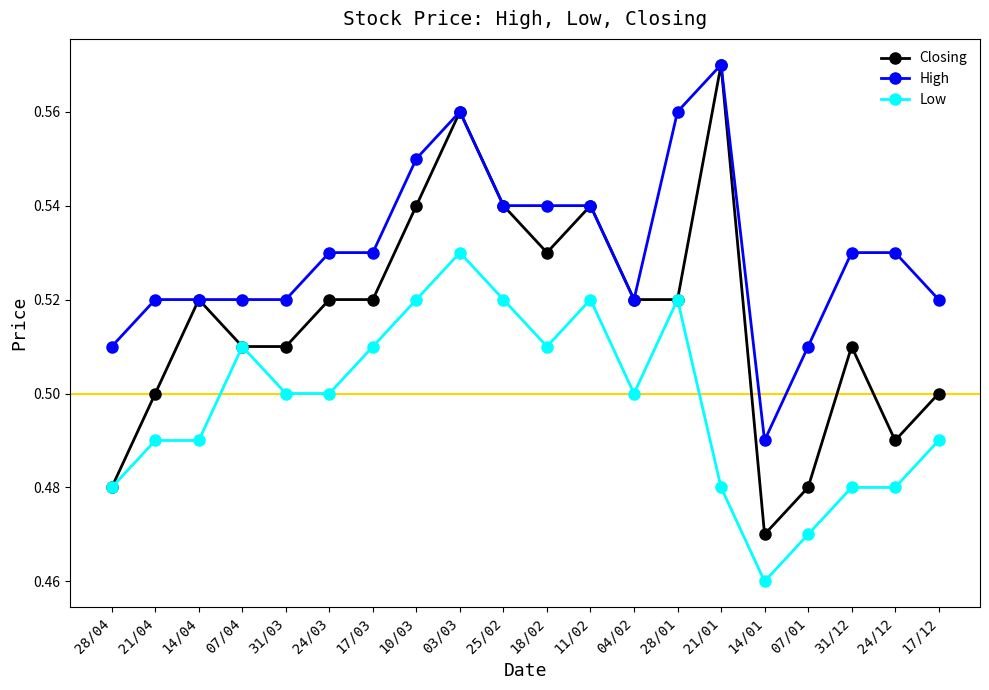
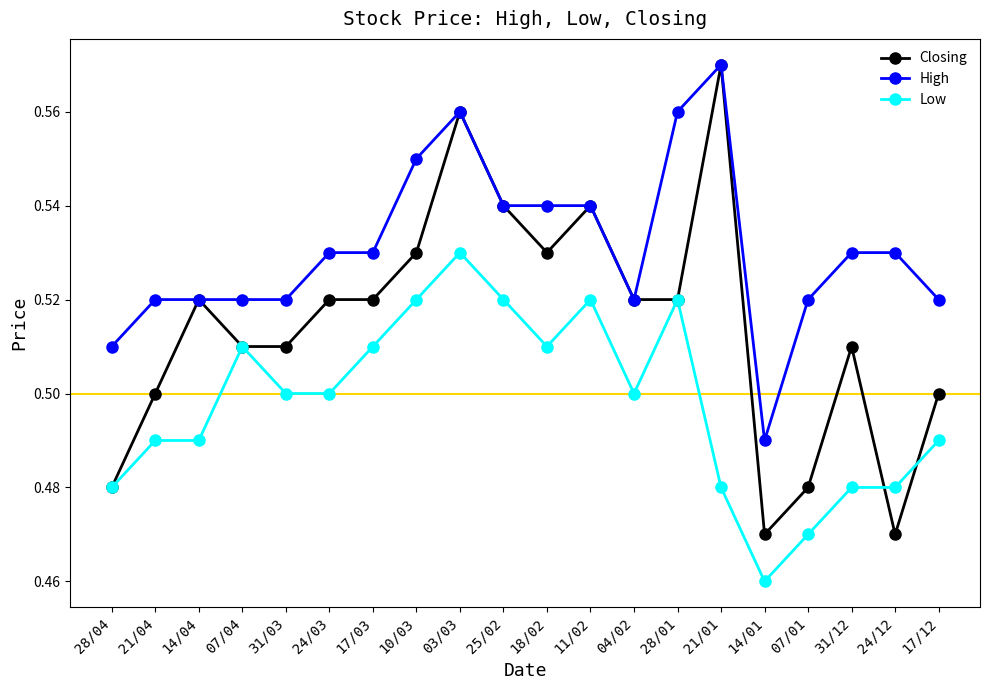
Closing, 10/03: 0.54 -> 0.53
High, 07/01: 0.51 -> 0.52
Closing, 24/12: 0.49 -> 0.47
